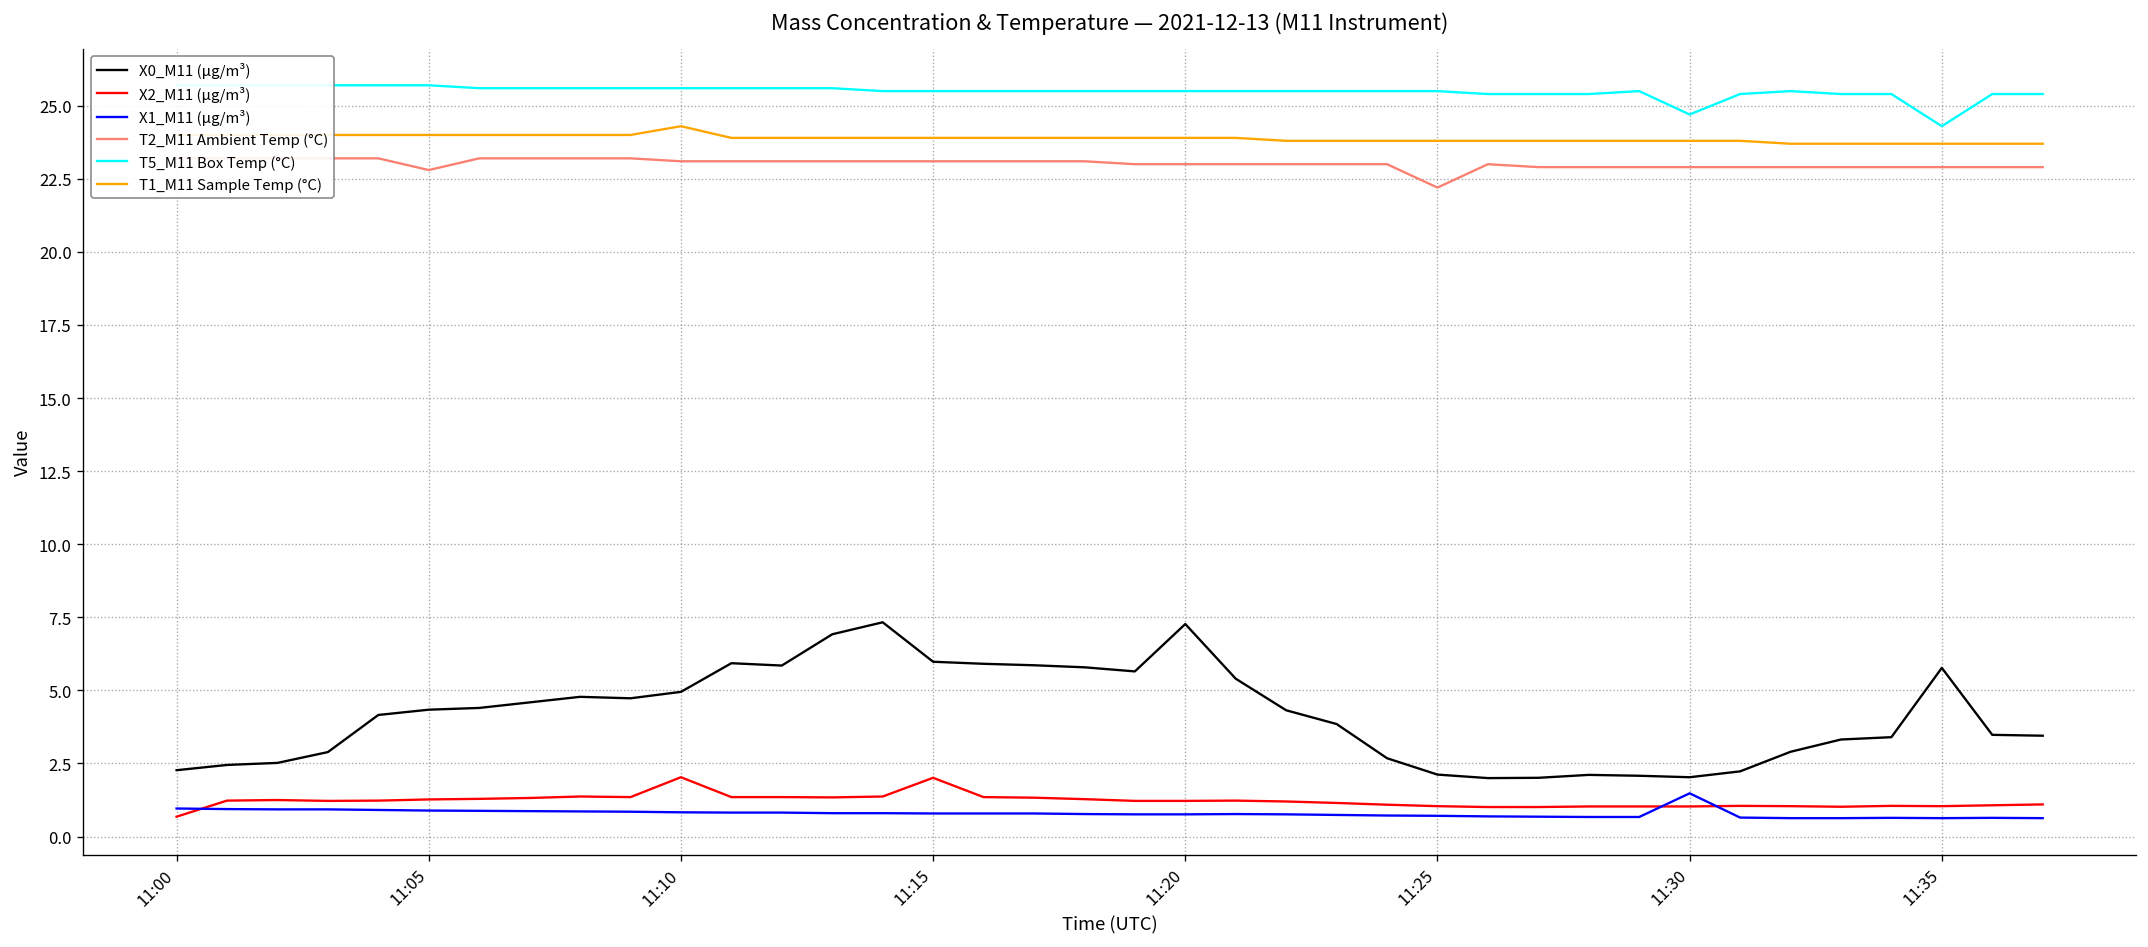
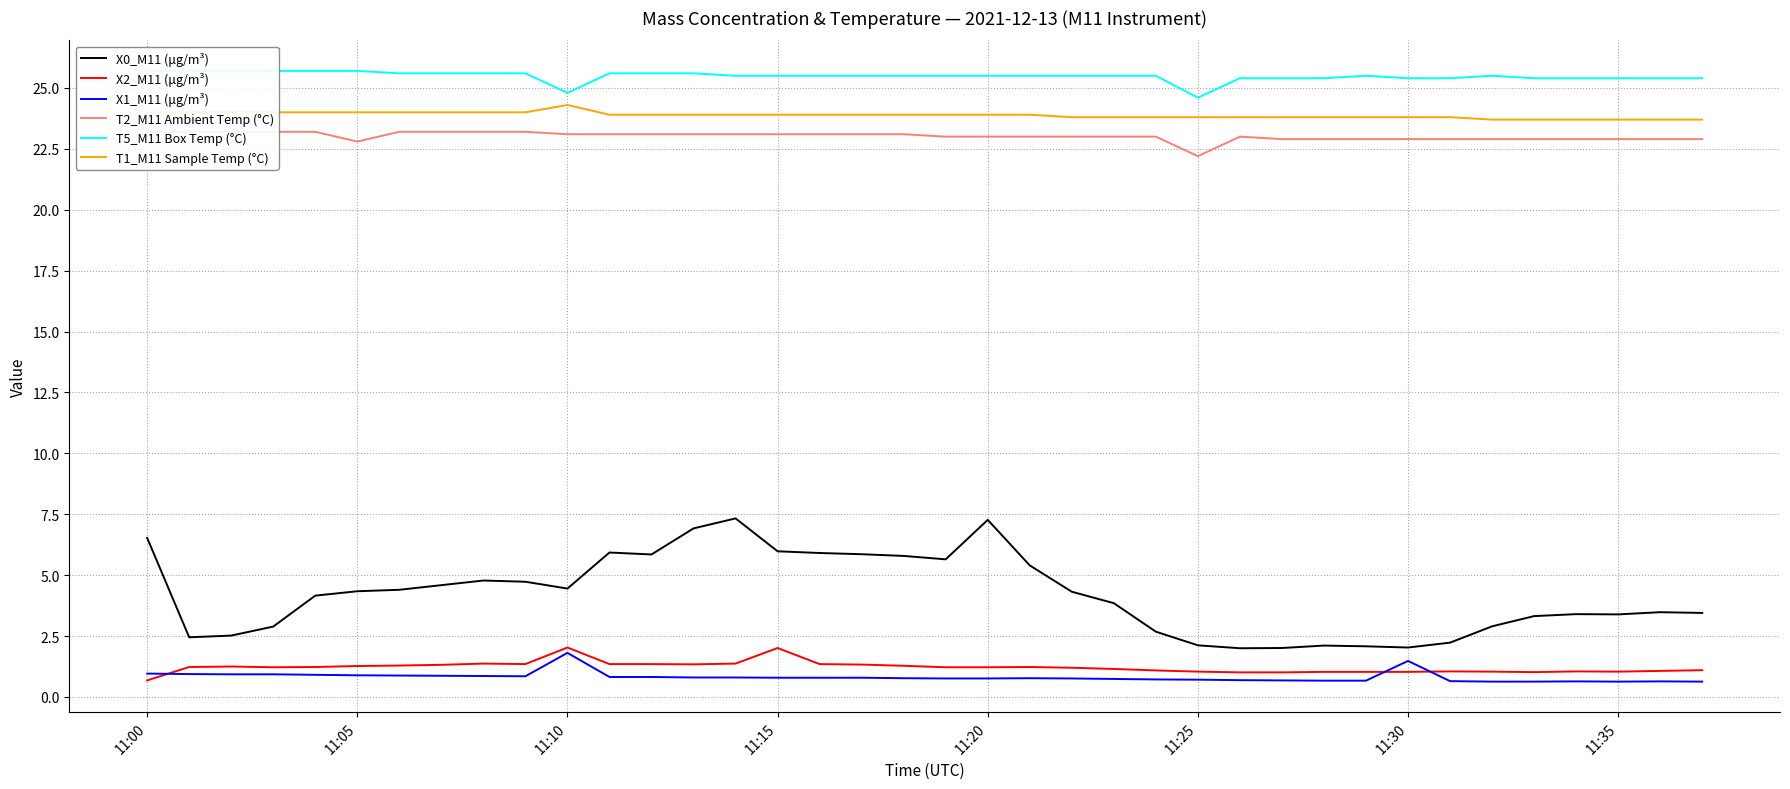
X0_M11 (μg/m³), 11:00: 2.3 -> 6.5
X0_M11 (μg/m³), 11:10: 5.0 -> 4.5
X1_M11 (μg/m³), 11:10: 0.8 -> 1.8
T5_M11 Box Temp (°C), 11:10: 25.6 -> 24.8
T5_M11 Box Temp (°C), 11:25: 25.5 -> 24.6
T5_M11 Box Temp (°C), 11:30: 24.7 -> 25.4
X0_M11 (μg/m³), 11:35: 5.8 -> 3.4
T5_M11 Box Temp (°C), 11:35: 24.3 -> 25.4
